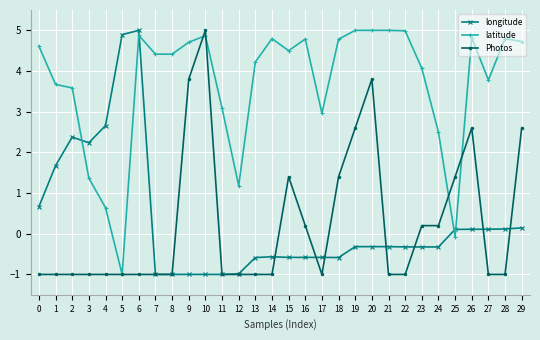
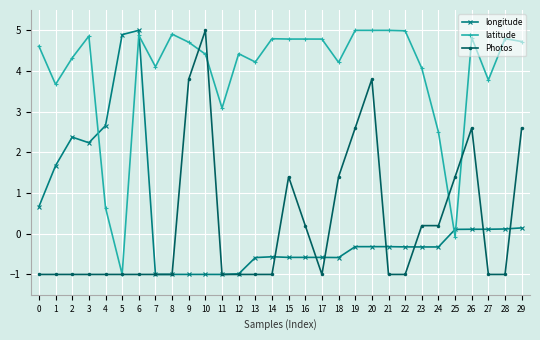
latitude, 2: 3.6 -> 4.3
latitude, 3: 1.4 -> 4.9
latitude, 7: 4.4 -> 4.1
latitude, 8: 4.4 -> 4.9
latitude, 10: 4.9 -> 4.4
latitude, 12: 1.2 -> 4.4
latitude, 15: 4.5 -> 4.8
latitude, 17: 3.0 -> 4.8
latitude, 18: 4.8 -> 4.2
